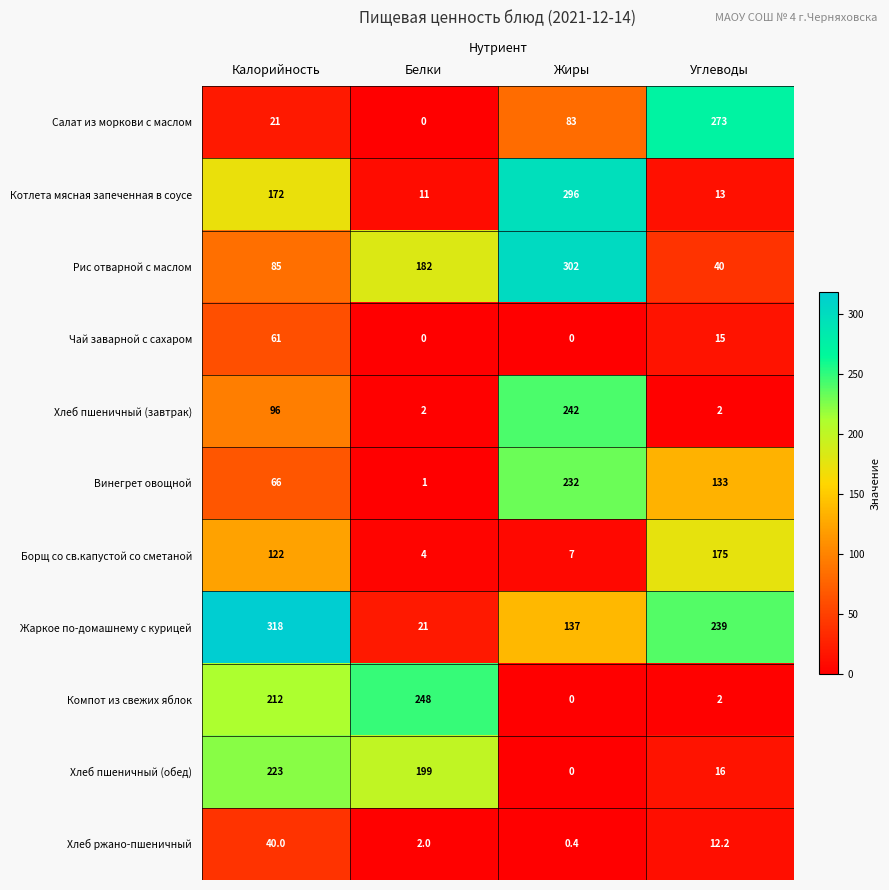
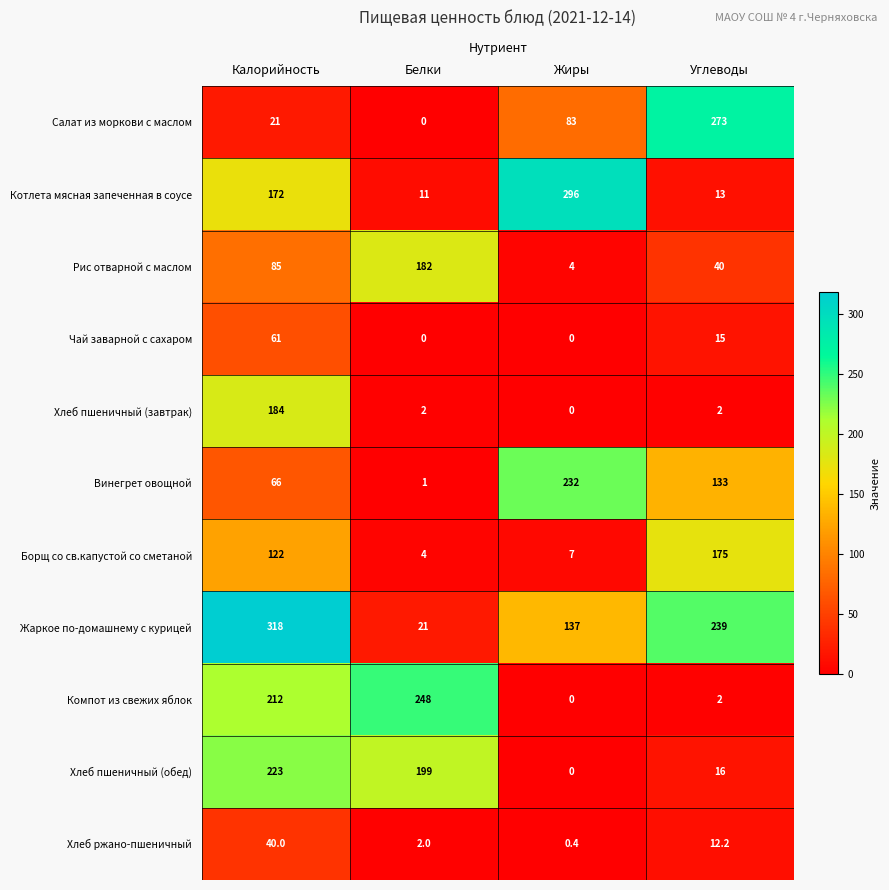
Рис отварной с маслом, Жиры: 302 -> 4
Хлеб пшеничный (завтрак), Калорийность: 96 -> 184
Хлеб пшеничный (завтрак), Жиры: 242 -> 0
